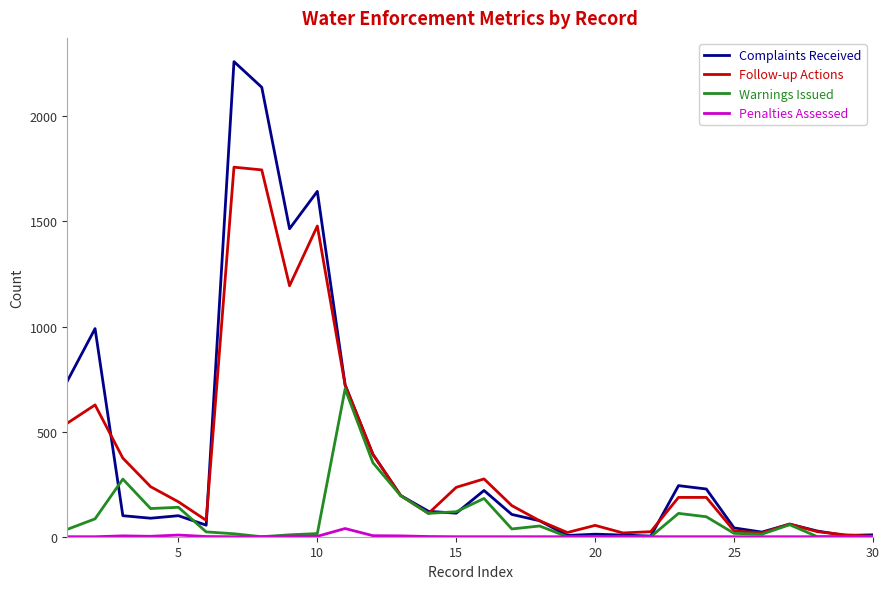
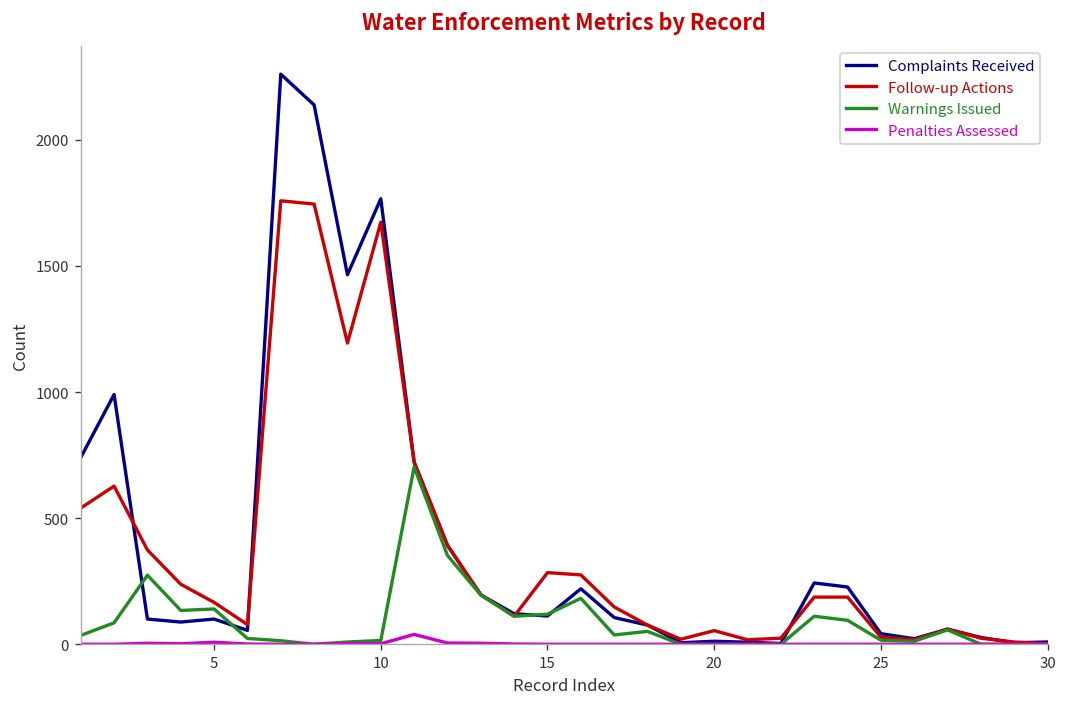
Complaints Received, 10: 1640 -> 1770
Follow-up Actions, 10: 1480 -> 1670
Follow-up Actions, 15: 240 -> 280
